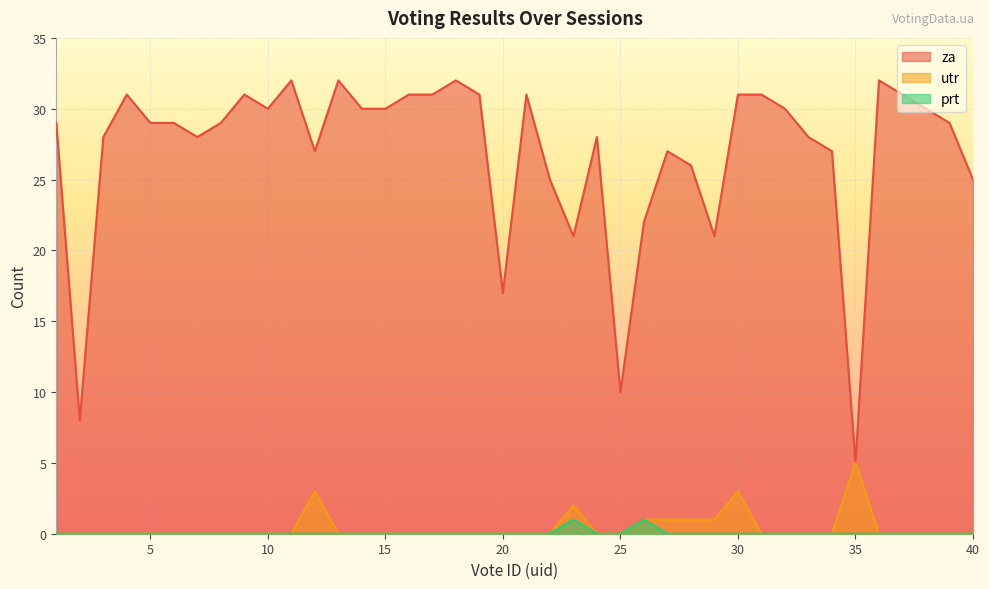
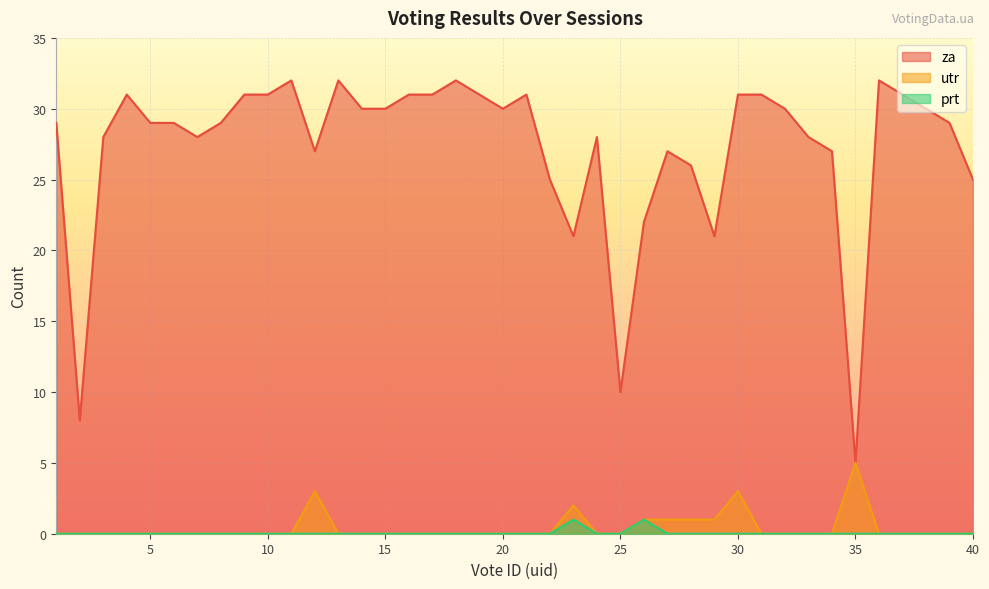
za, 10: 30 -> 31
za, 20: 17 -> 30
